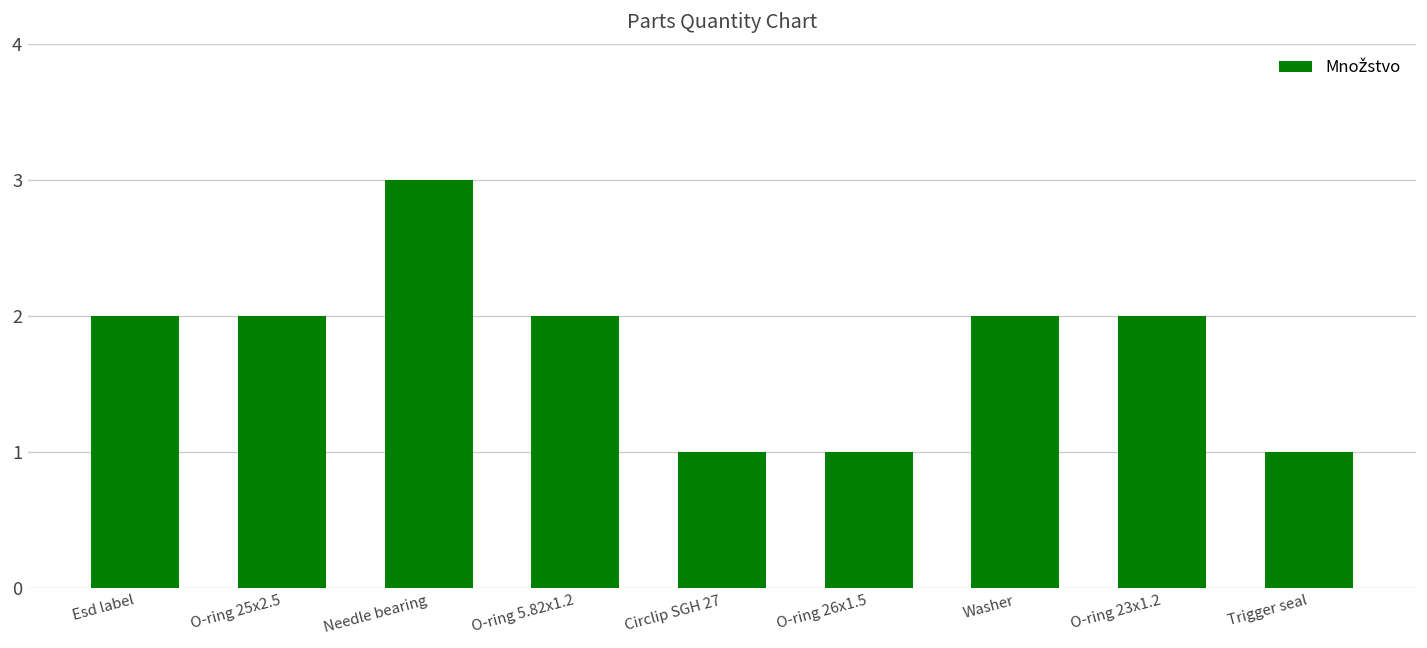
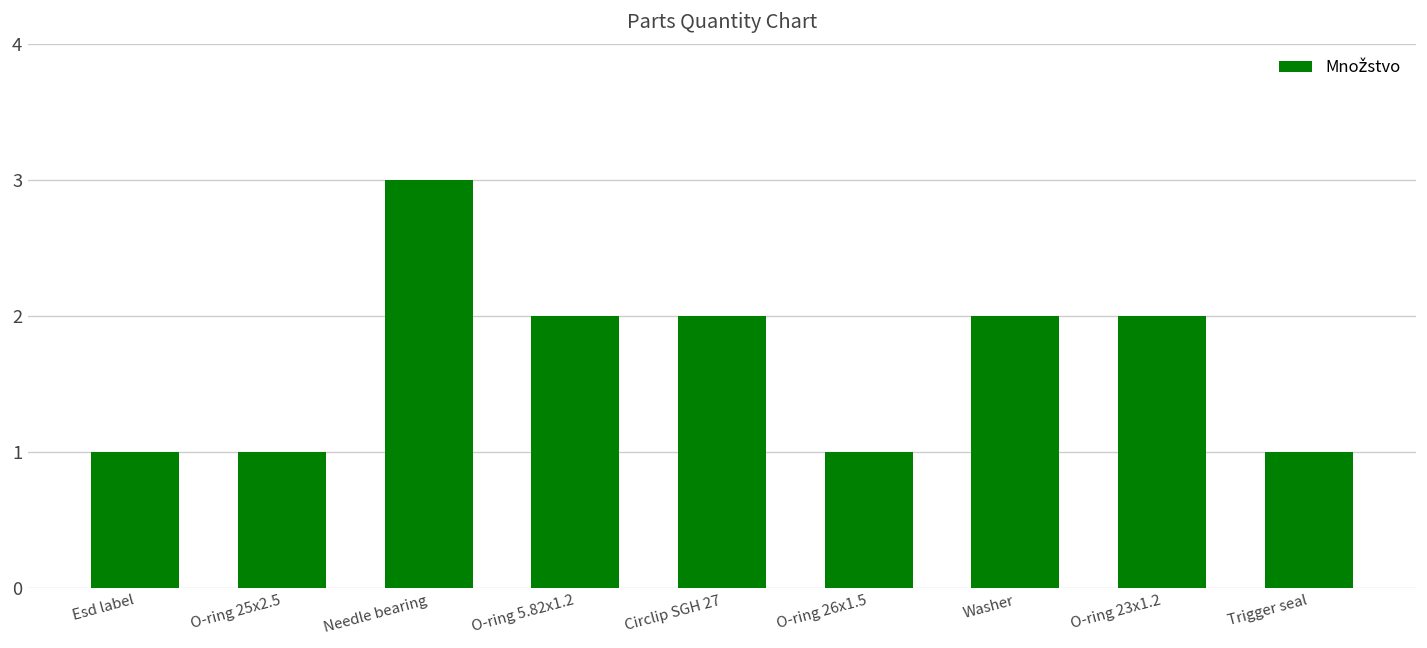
Esd label: 2 -> 1
O-ring 25x2.5: 2 -> 1
Circlip SGH 27: 1 -> 2
